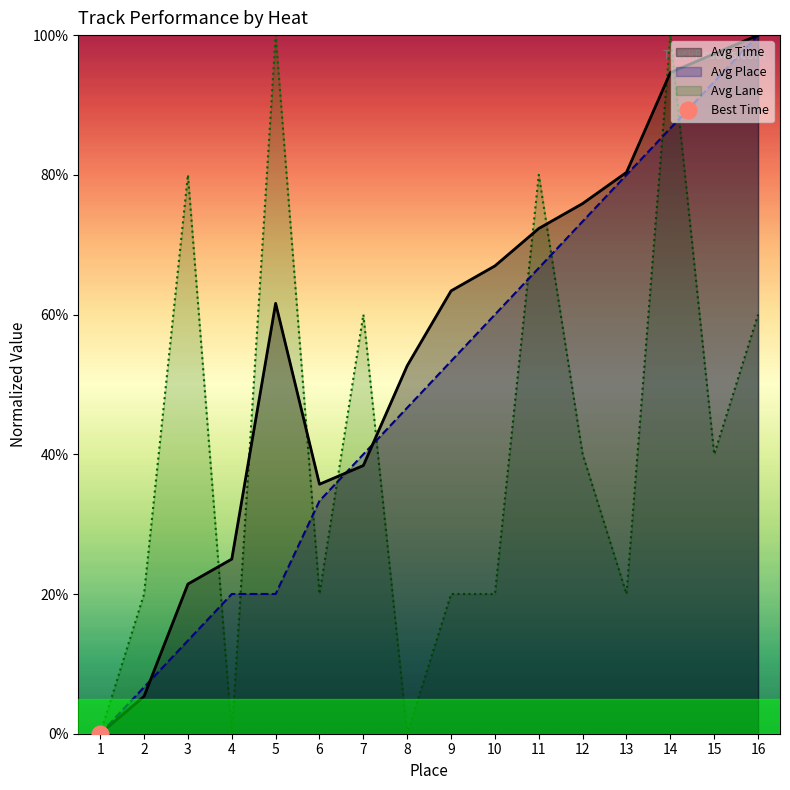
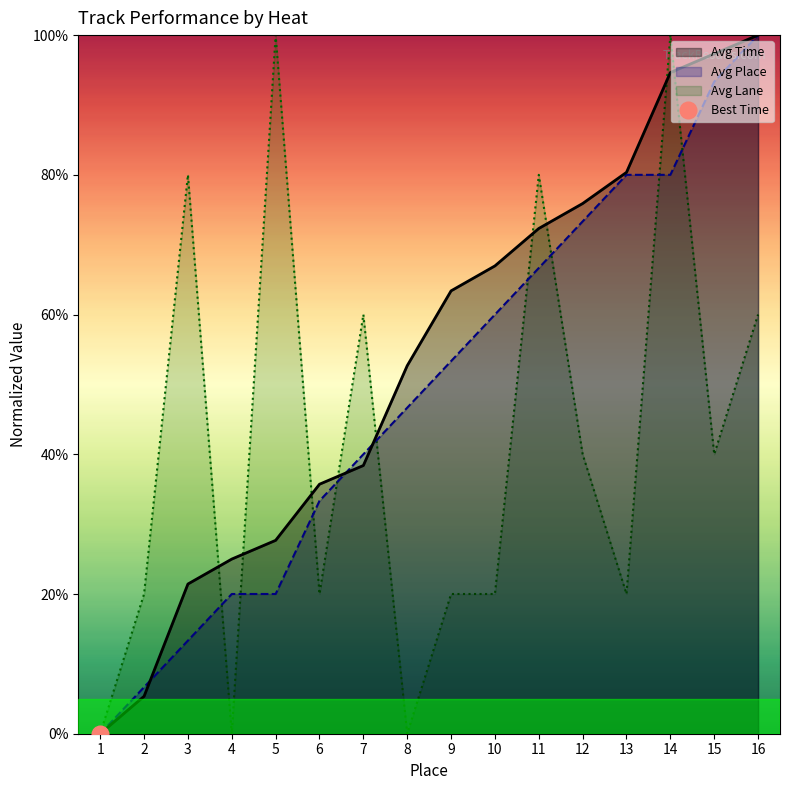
Avg Time, 5: 62% -> 28%
Avg Place, 14: 87% -> 80%
